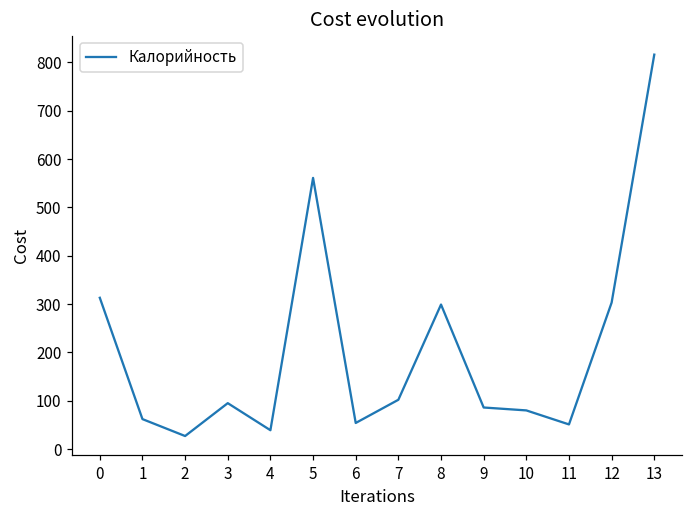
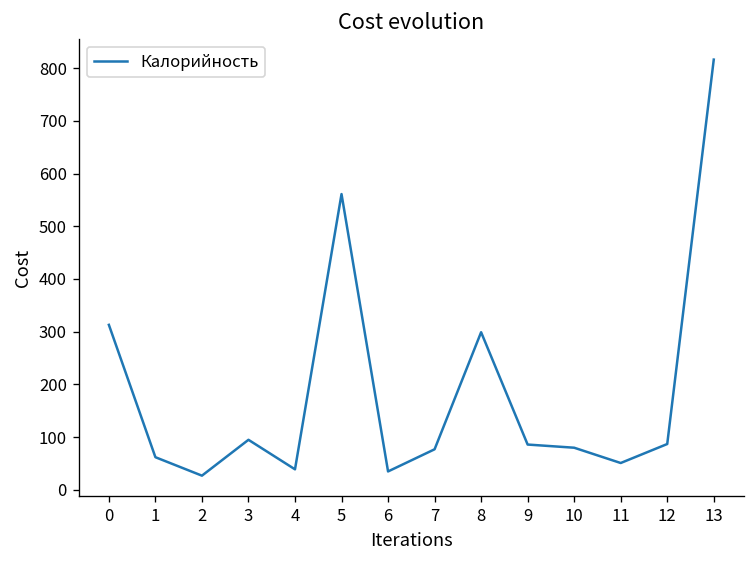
6: 50 -> 40
7: 100 -> 80
12: 300 -> 90
